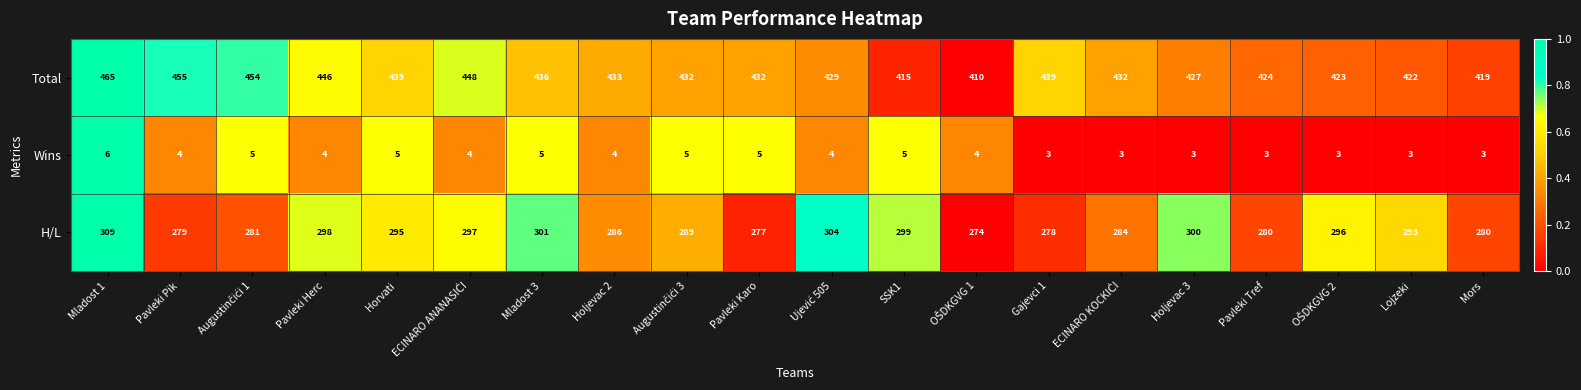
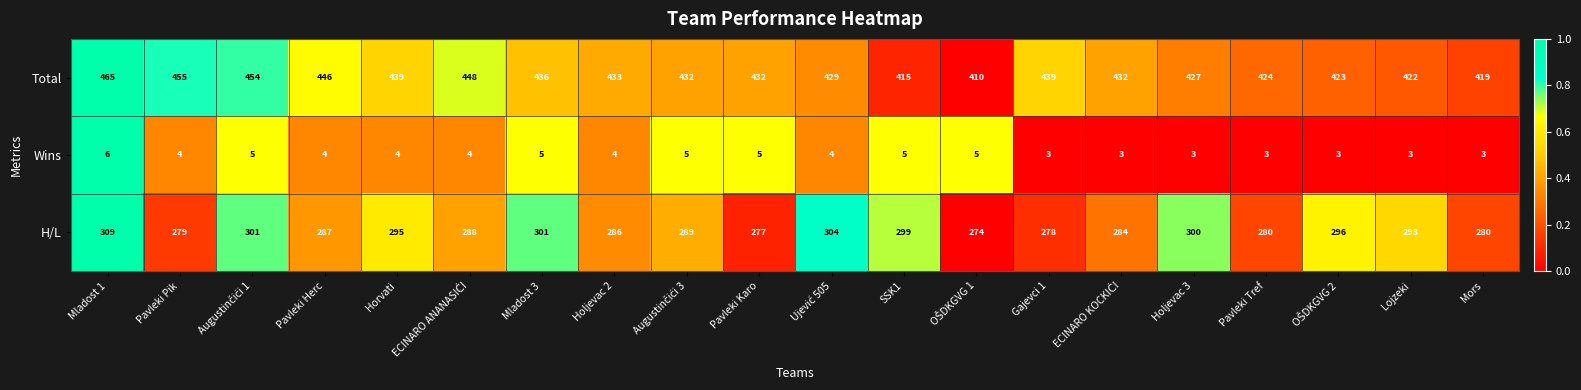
Wins, Horvati: 5 -> 4
Wins, OŠDKGVG 1: 4 -> 5
H/L, Augustinčići 1: 281 -> 301
H/L, Pavleki Herc: 298 -> 287
H/L, ECINARO ANANASIĆI: 297 -> 288
